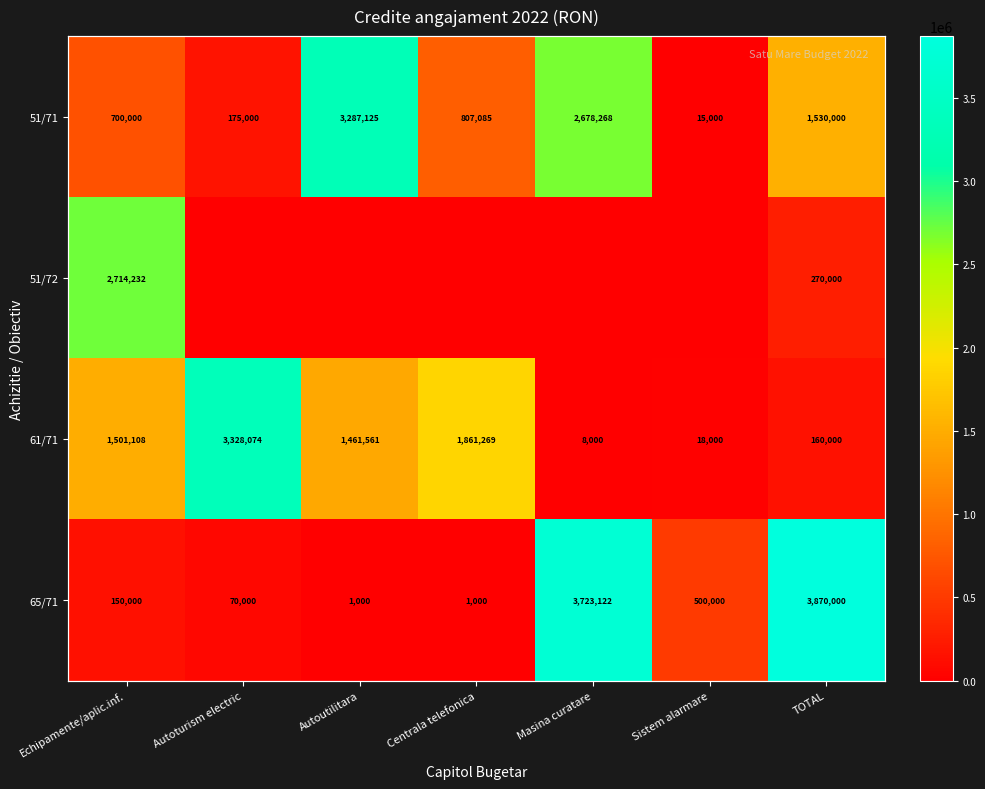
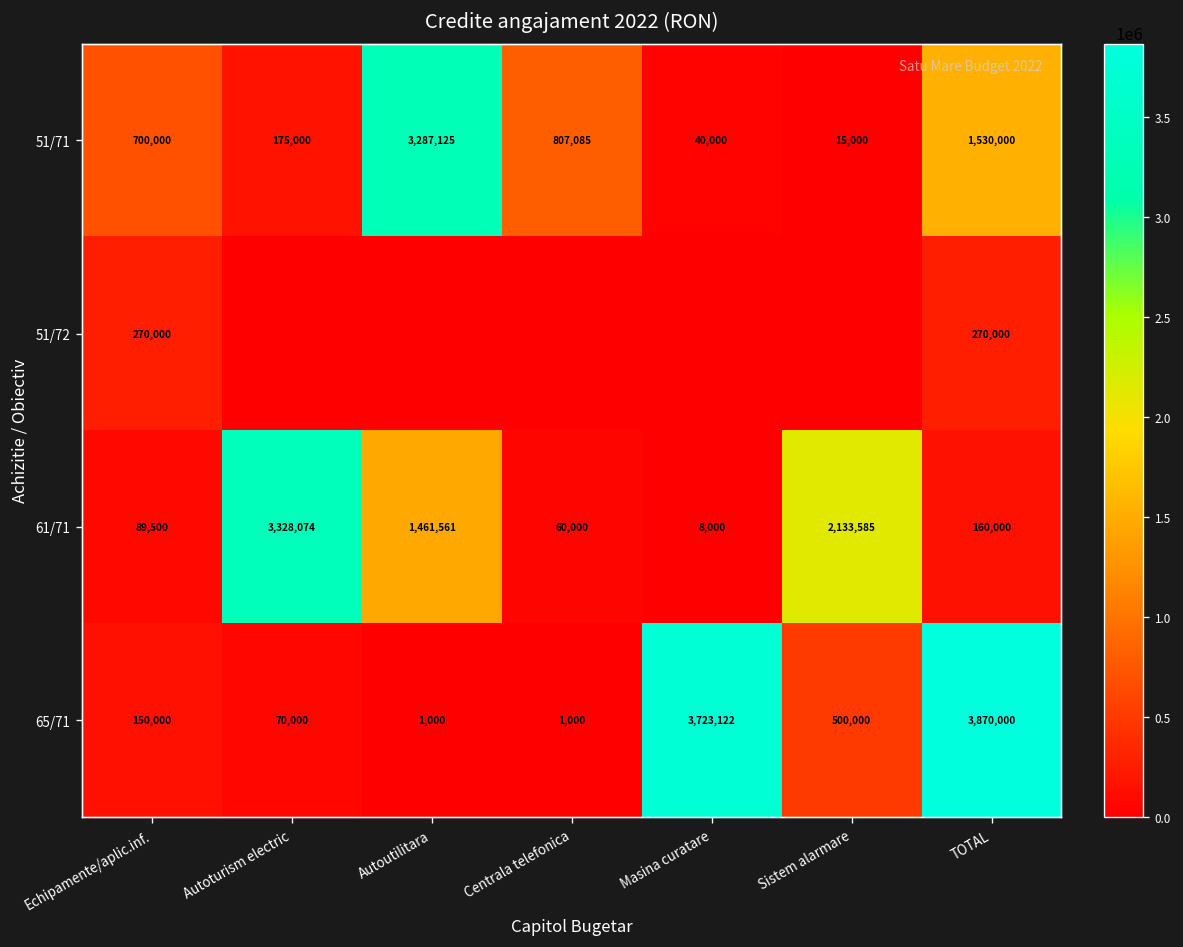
51/71, Masina curatare: 2,678,268 -> 40,000
51/72, Echipamente/aplic.inf.: 2,714,232 -> 270,000
61/71, Echipamente/aplic.inf.: 1,501,108 -> 89,500
61/71, Centrala telefonica: 1,861,269 -> 60,000
61/71, Sistem alarmare: 18,000 -> 2,133,585
